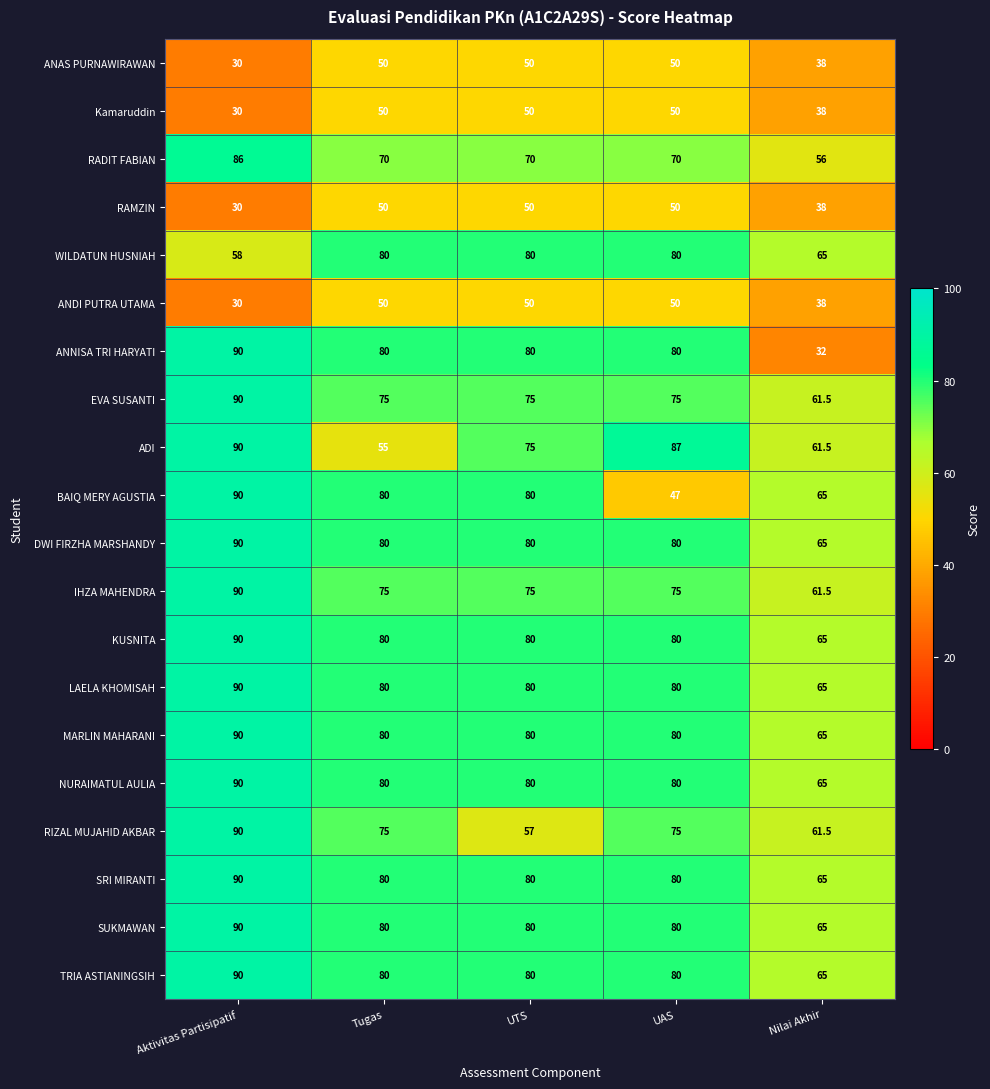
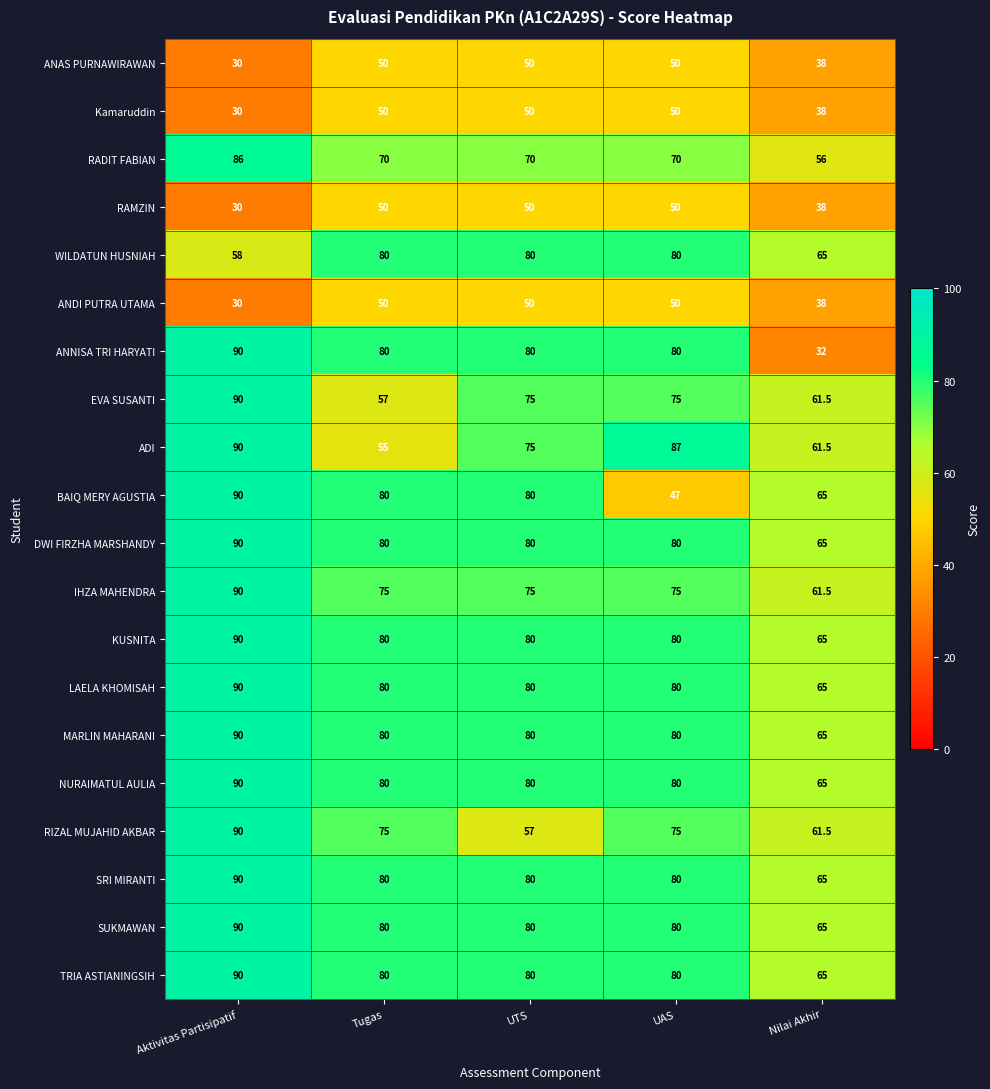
EVA SUSANTI, Tugas: 75 -> 57
